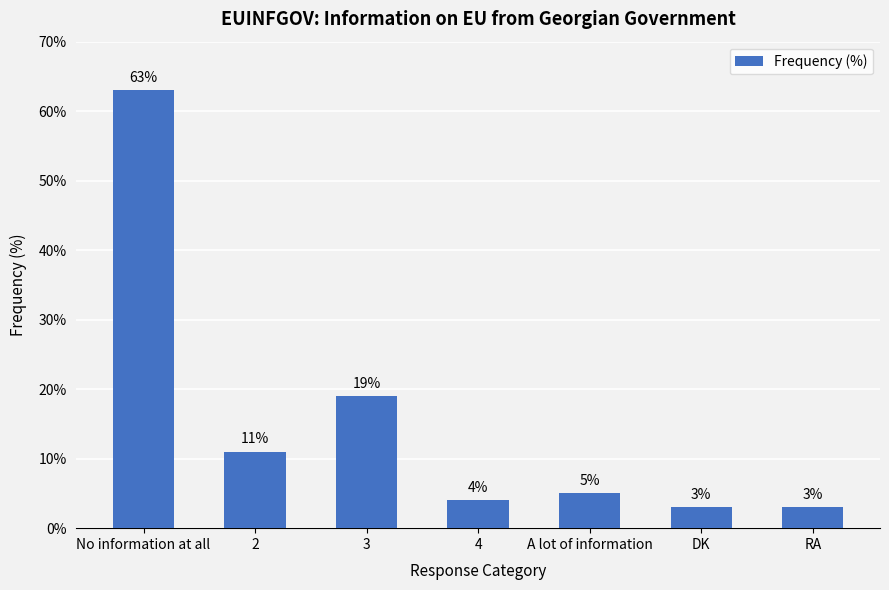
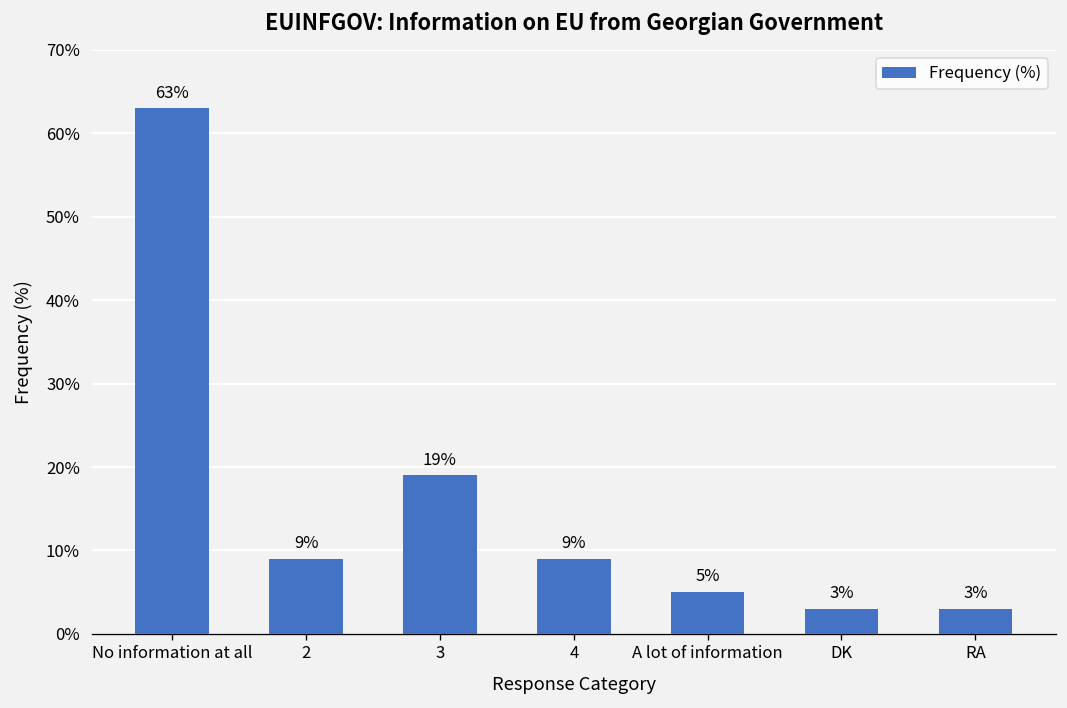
2: 11% -> 9%
4: 4% -> 9%
